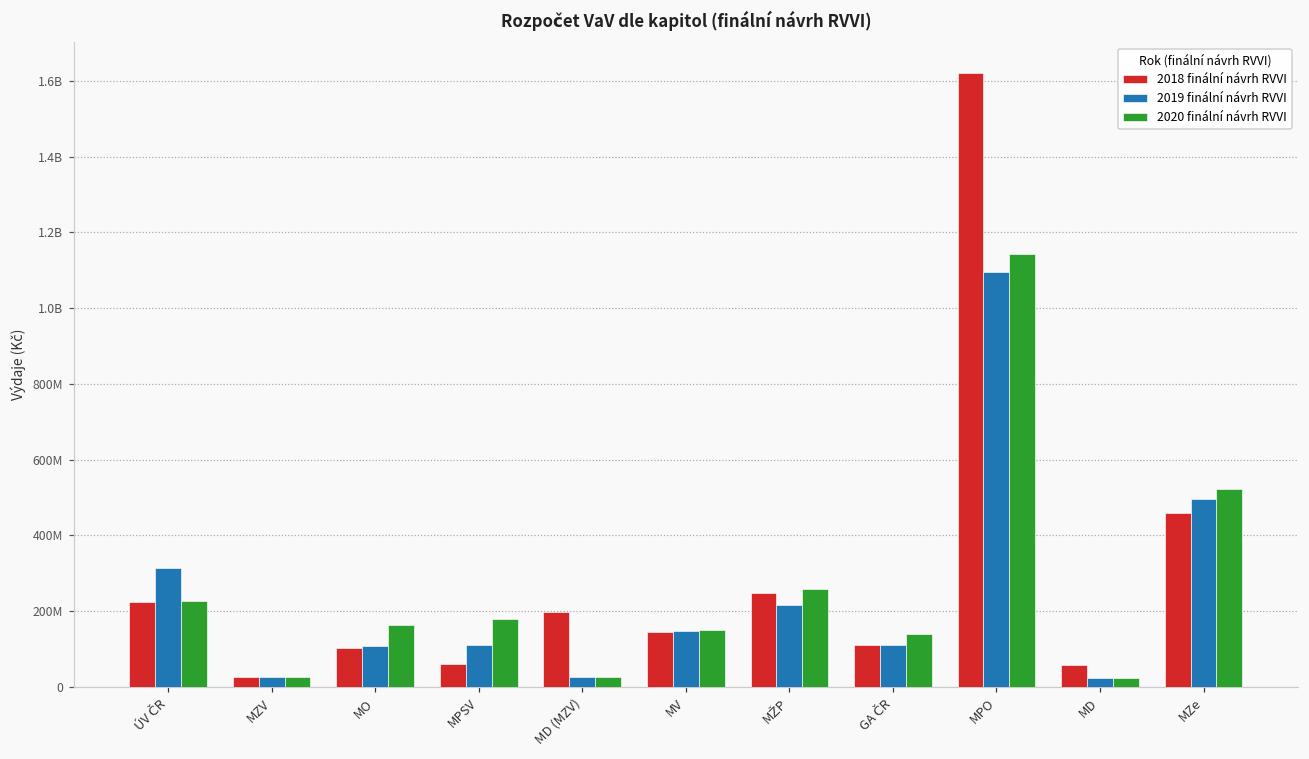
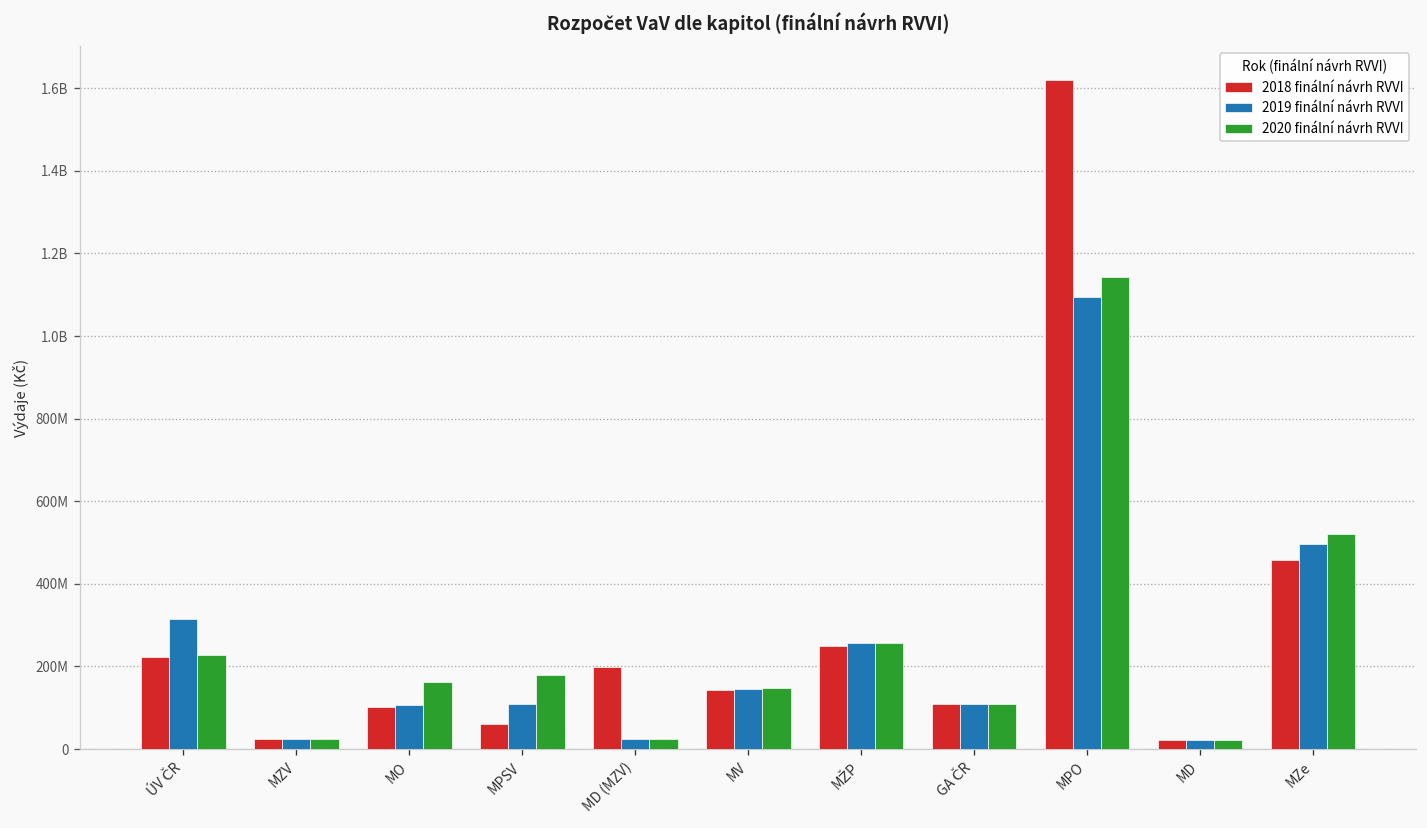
2019 finální návrh RVVI, MŽP: 210000000 -> 260000000
2020 finální návrh RVVI, GA ČR: 140000000 -> 110000000
2018 finální návrh RVVI, MD: 60000000 -> 20000000
